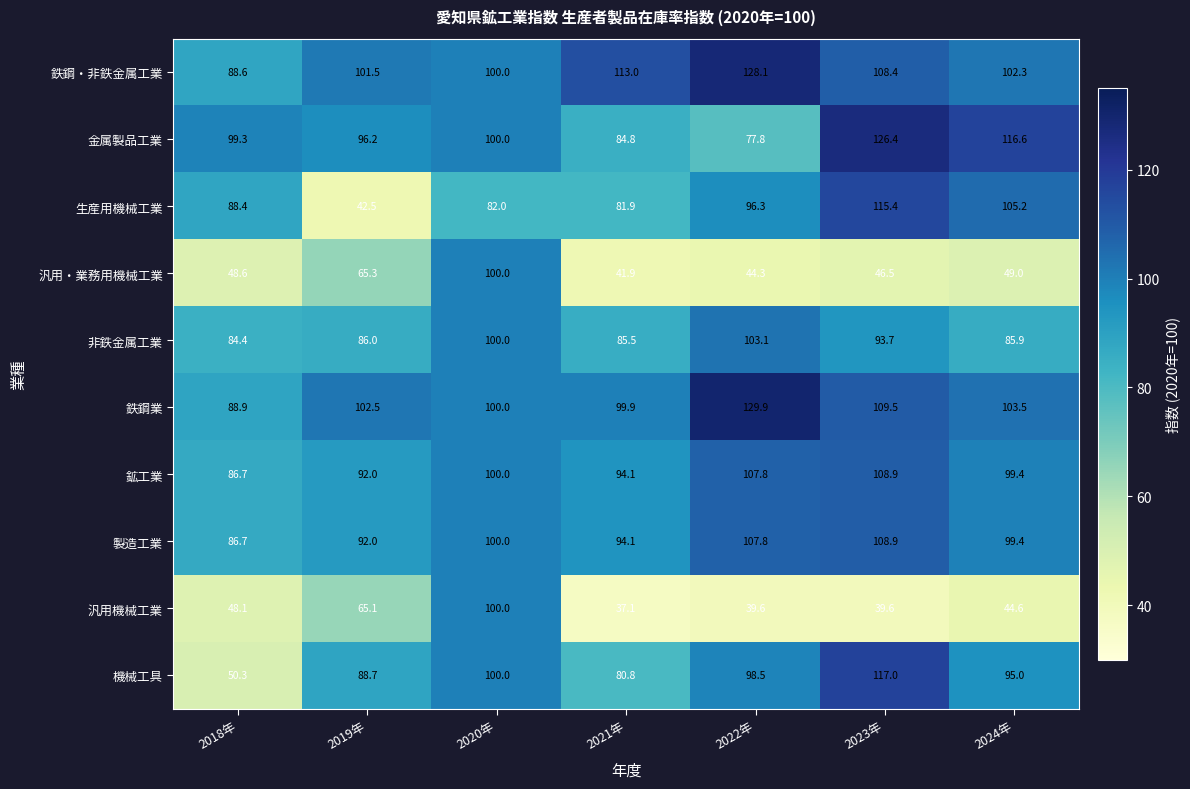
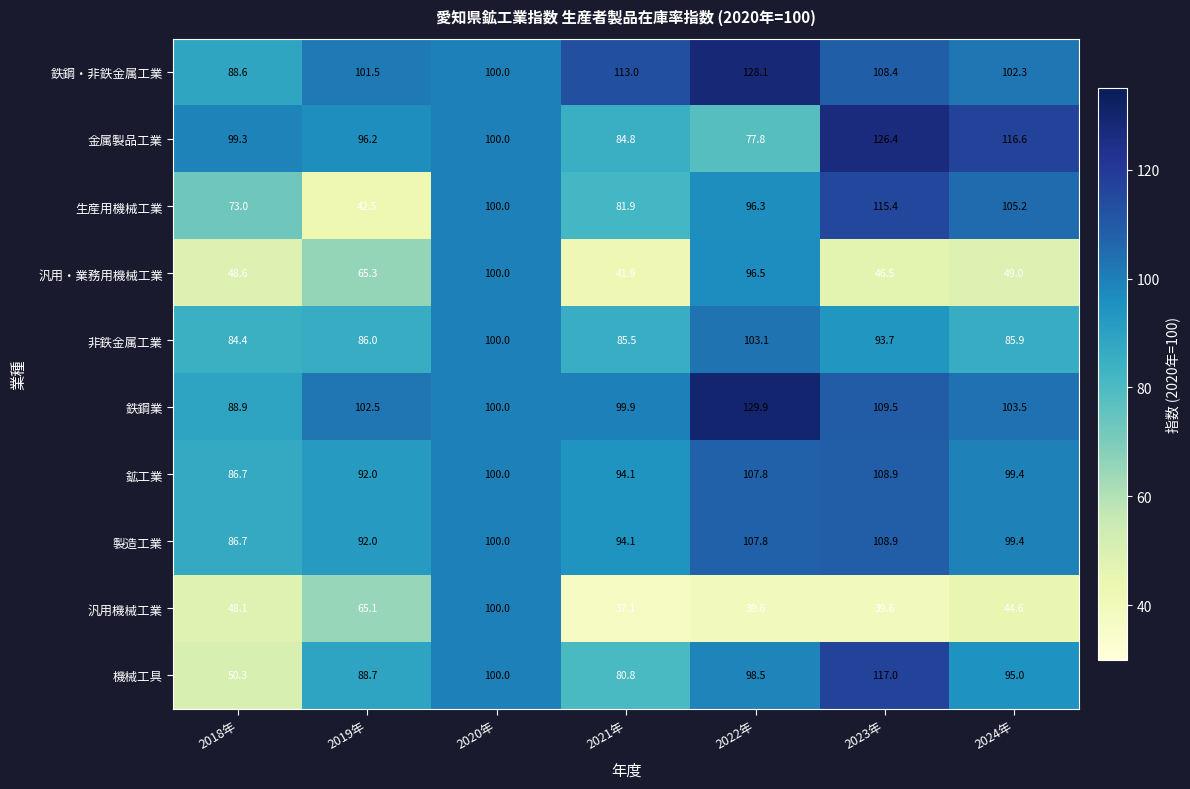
生産用機械工業, 2018年: 88.4 -> 73.0
生産用機械工業, 2020年: 82.0 -> 100.0
汎用・業務用機械工業, 2022年: 44.3 -> 96.5
